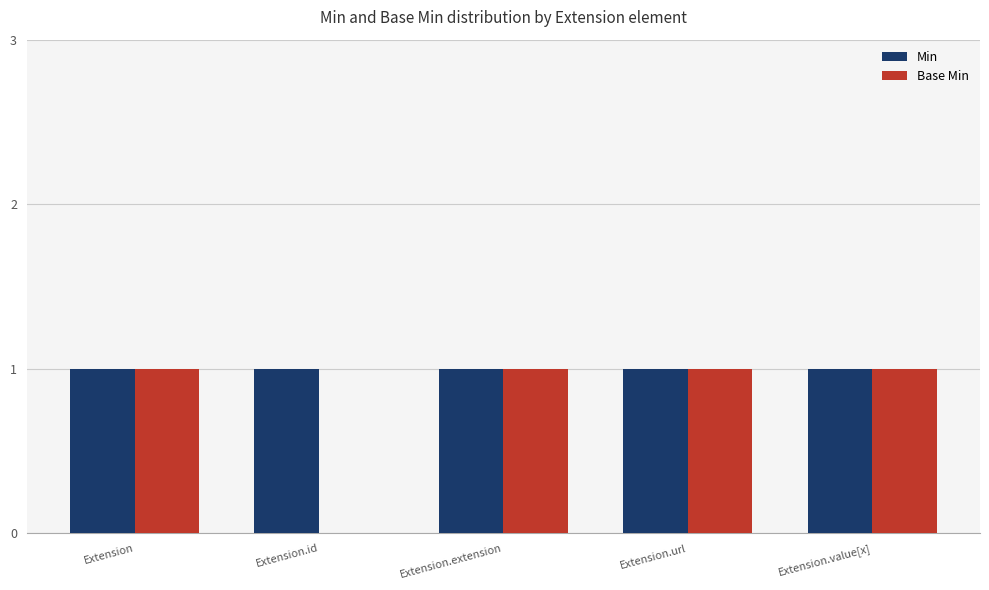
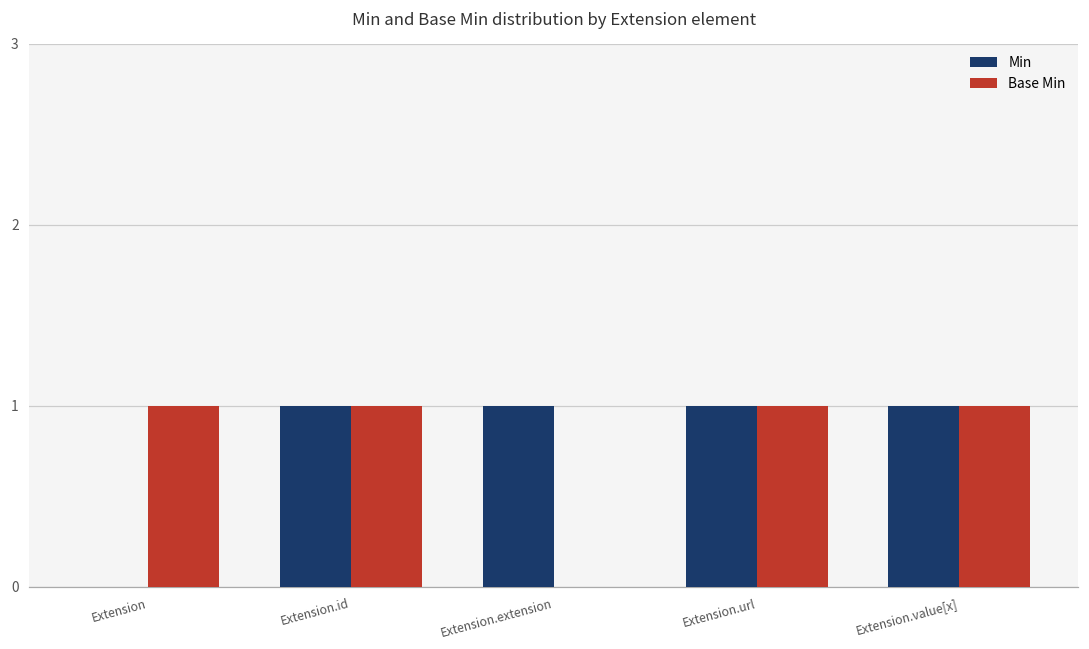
Min, Extension: 1 -> 0
Base Min, Extension.id: 0 -> 1
Base Min, Extension.extension: 1 -> 0
